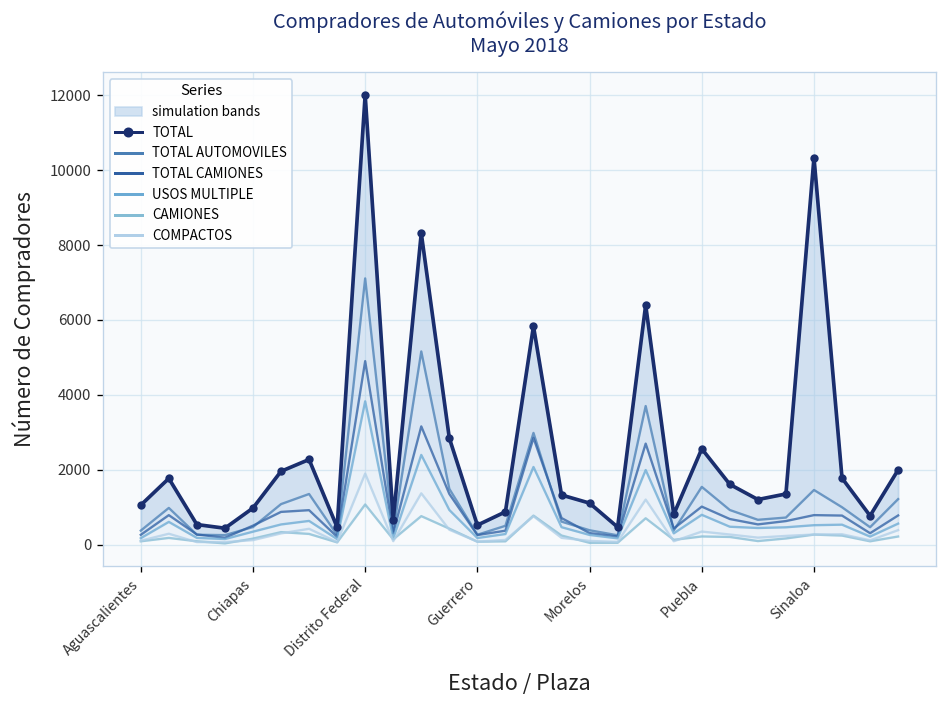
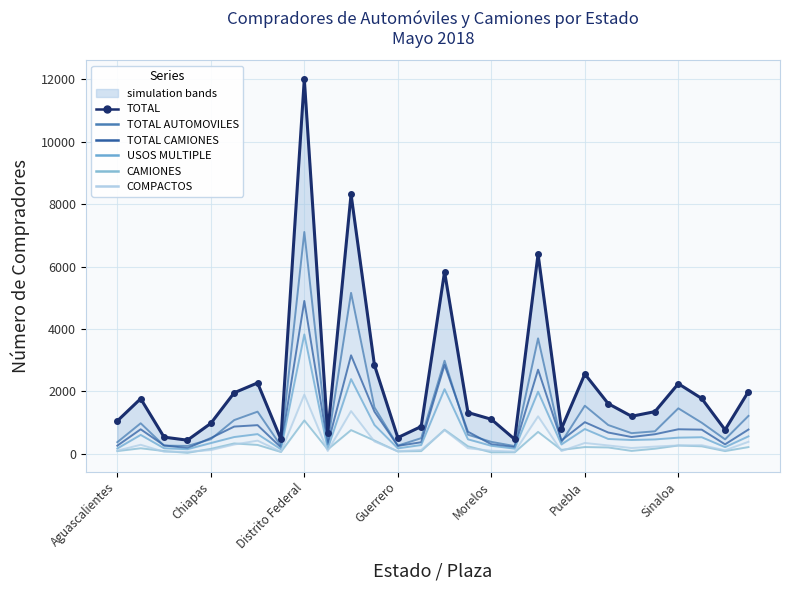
TOTAL, Sinaloa: 10300 -> 2200
